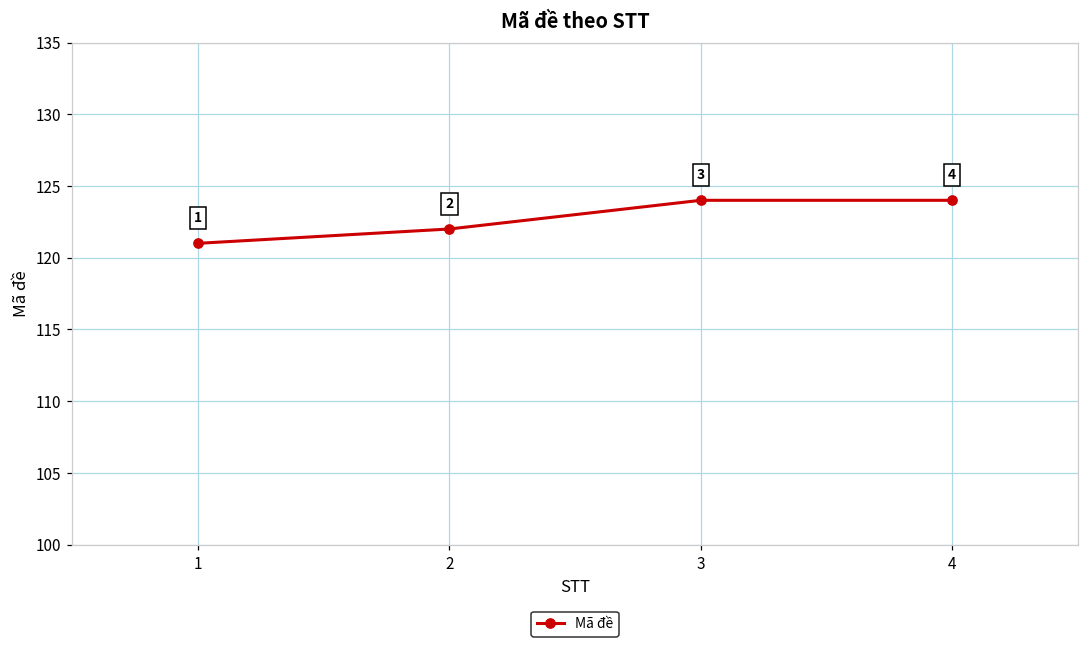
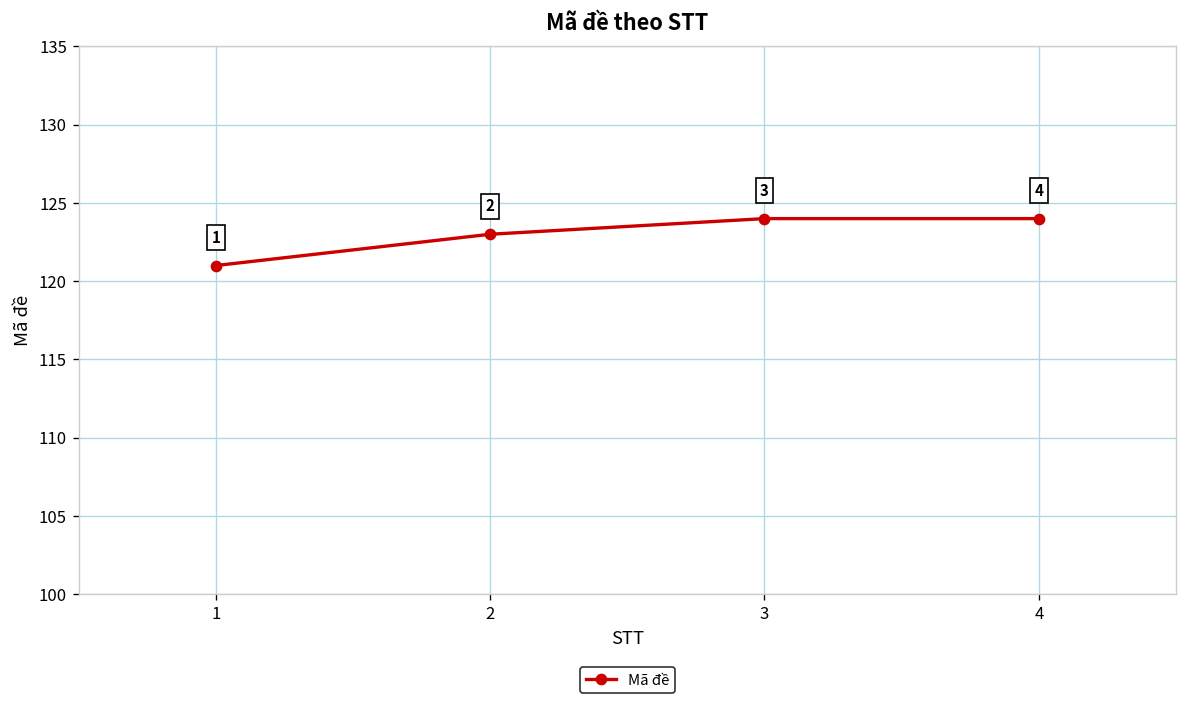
2: 122 -> 123
